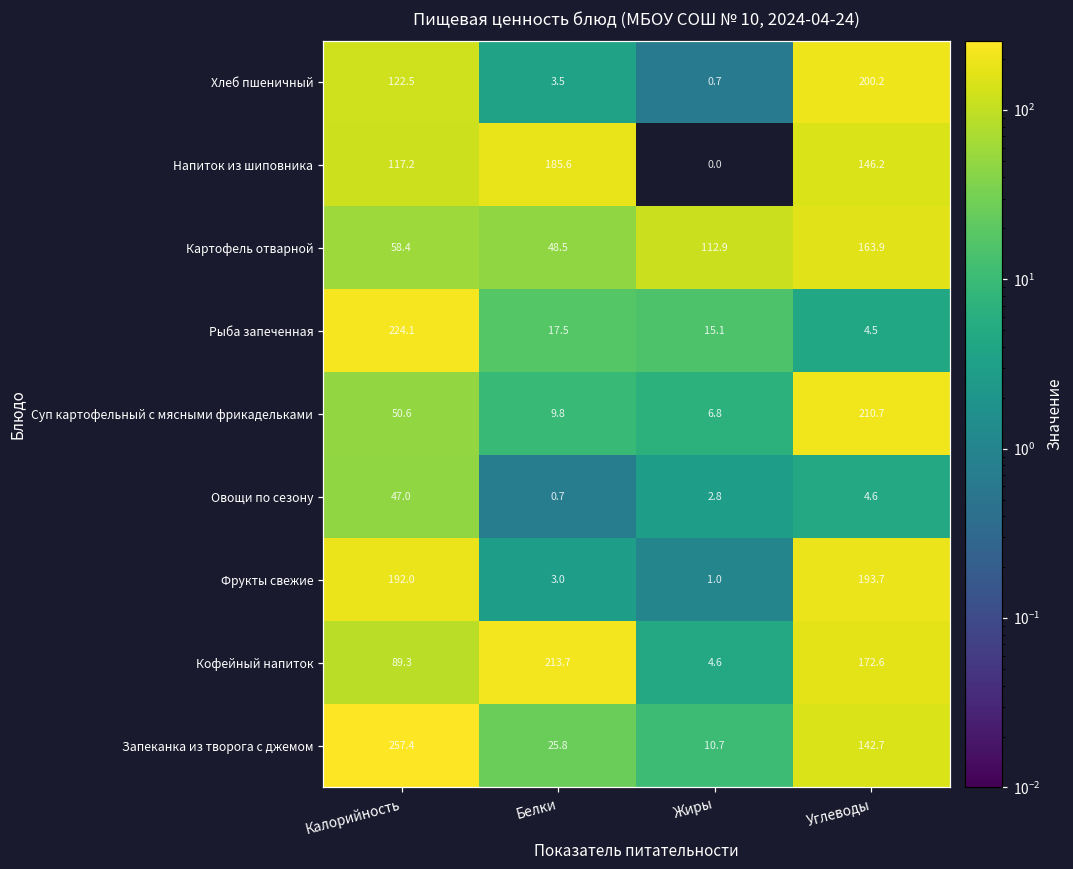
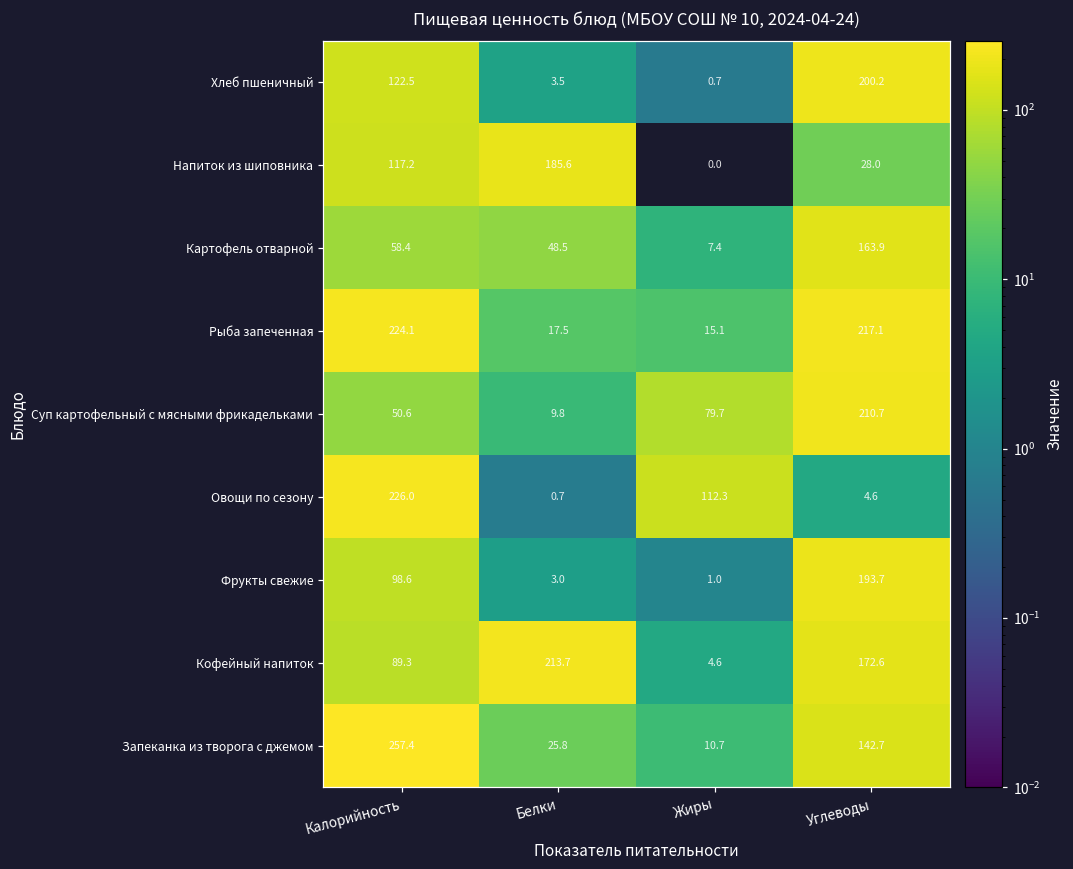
Напиток из шиповника, Углеводы: 146.2 -> 28.0
Картофель отварной, Жиры: 112.9 -> 7.4
Рыба запеченная, Углеводы: 4.5 -> 217.1
Суп картофельный с мясными фрикадельками, Жиры: 6.8 -> 79.7
Овощи по сезону, Калорийность: 47.0 -> 226.0
Овощи по сезону, Жиры: 2.8 -> 112.3
Фрукты свежие, Калорийность: 192.0 -> 98.6
